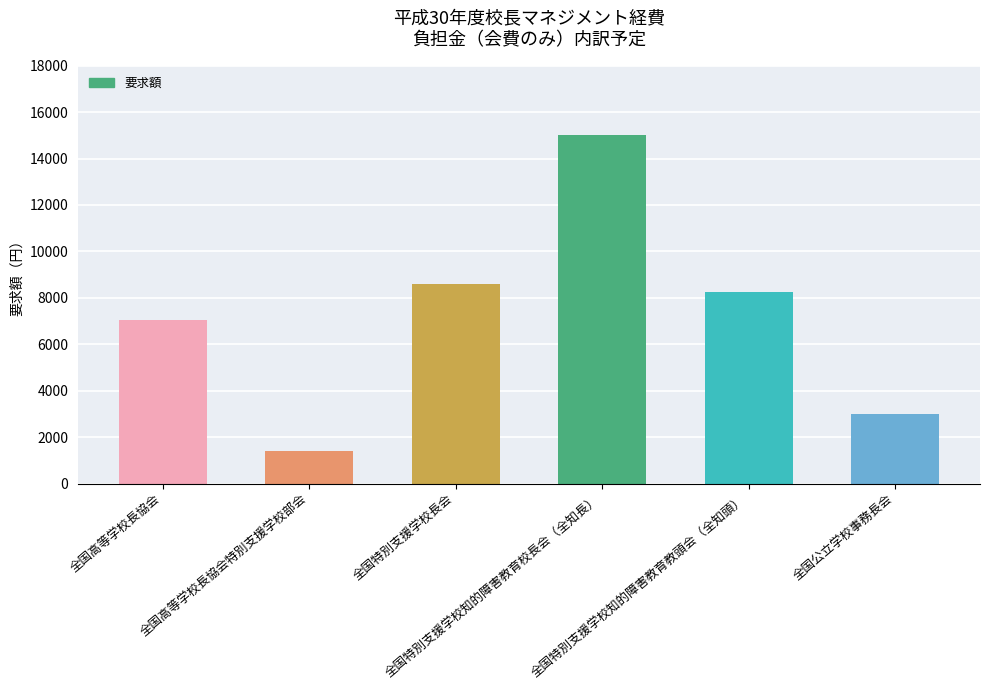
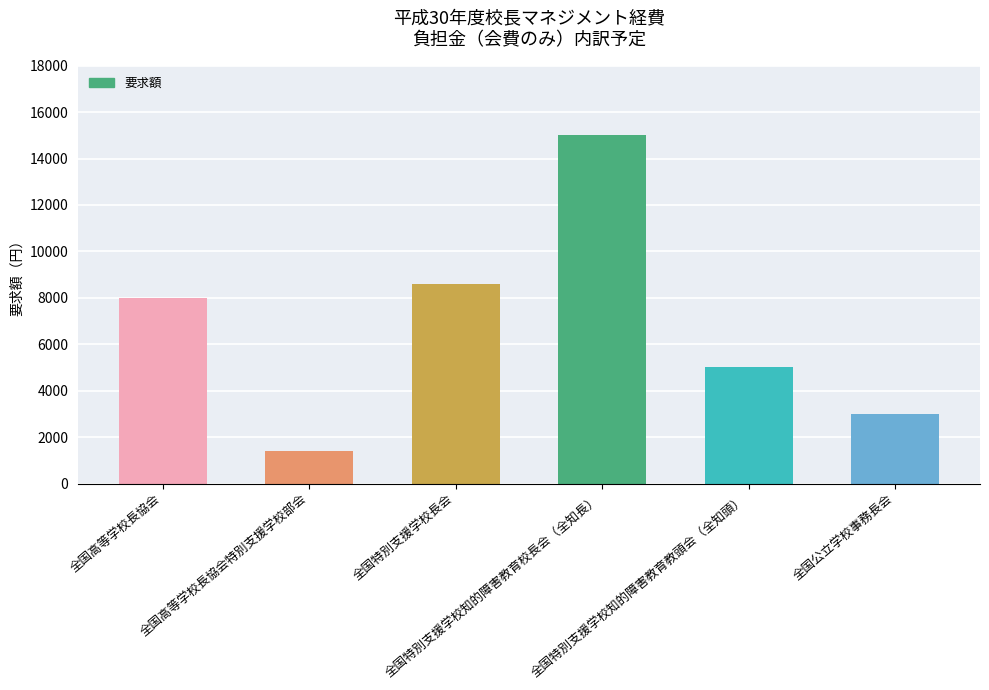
全国高等学校長協会: 7000 -> 8000
全国特別支援学校知的障害教育教頭会（全知頭）: 8300 -> 5000
